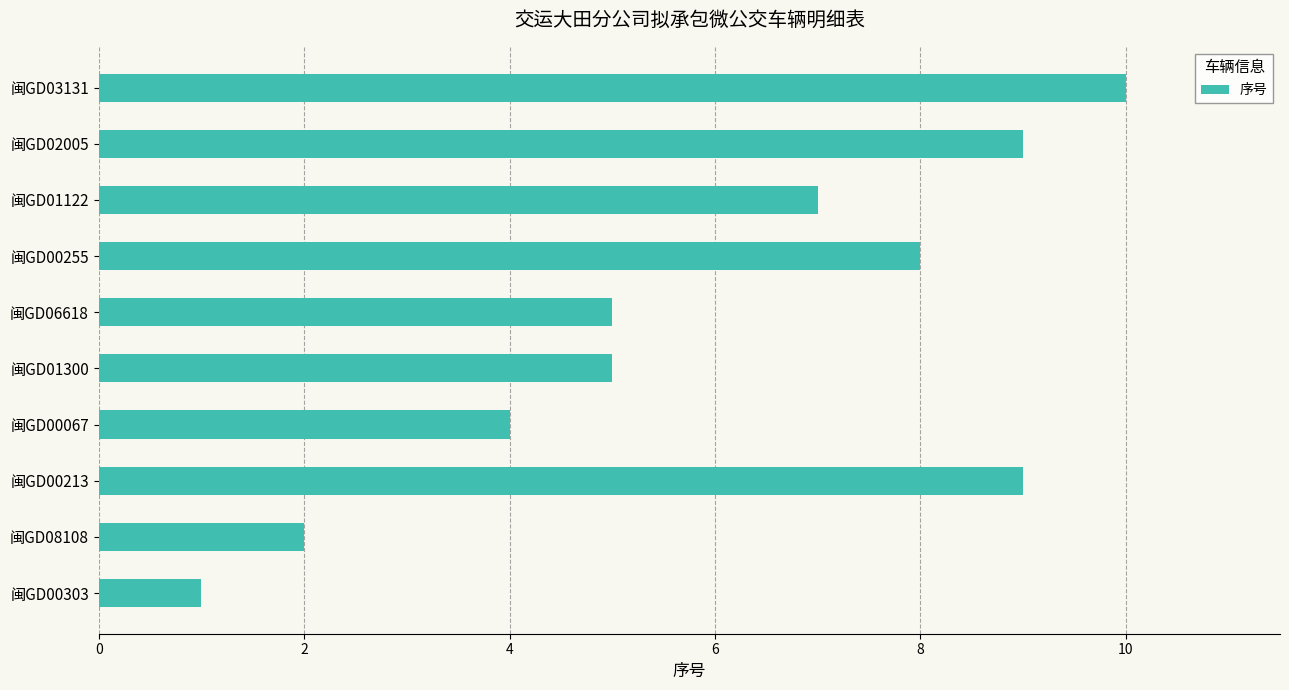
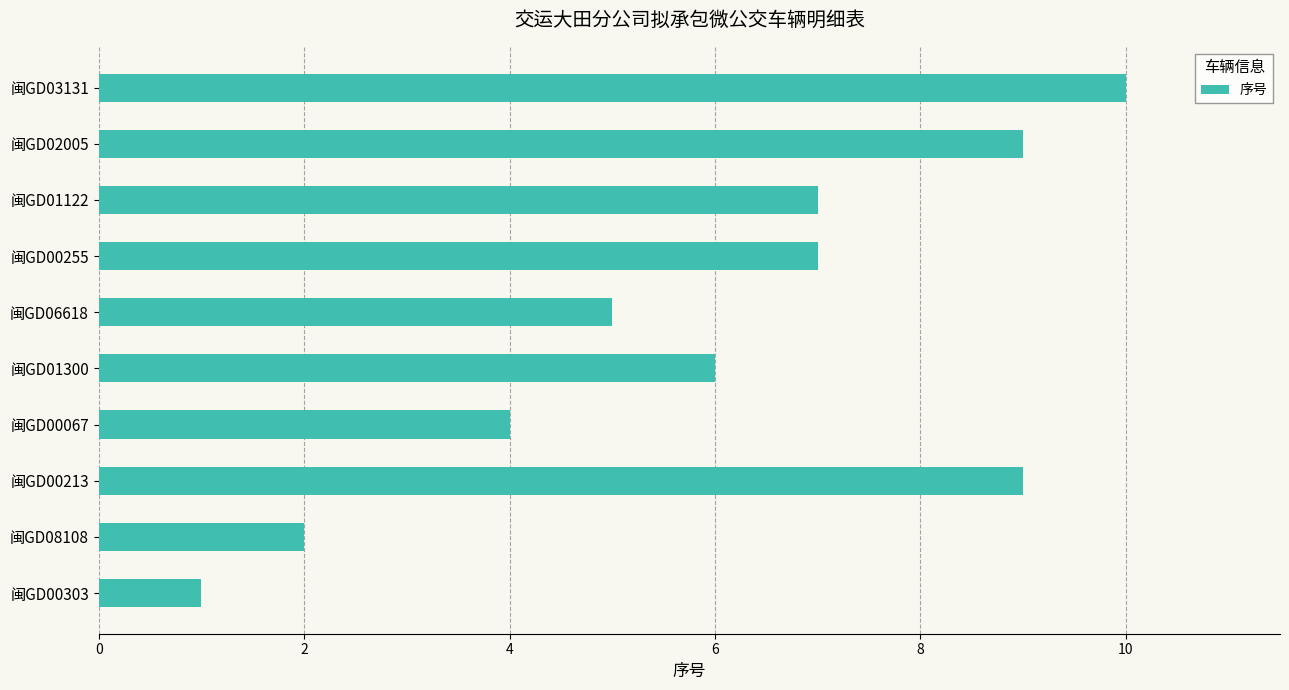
闽GD00255: 8 -> 7
闽GD01300: 5 -> 6
